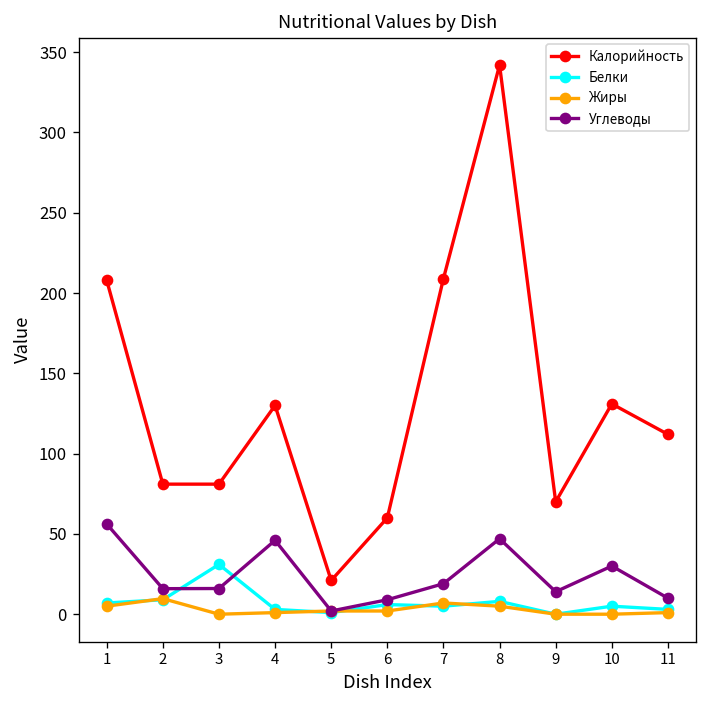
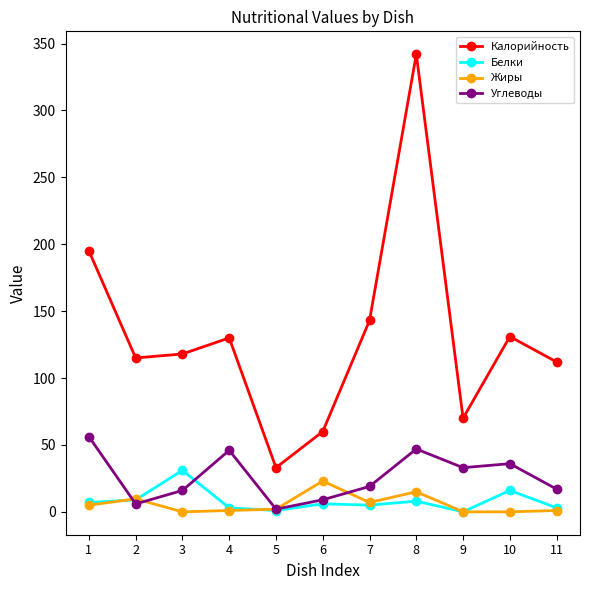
Калорийность, 1: 208 -> 195
Калорийность, 2: 81 -> 115
Углеводы, 2: 16 -> 6
Калорийность, 3: 81 -> 118
Калорийность, 5: 21 -> 33
Жиры, 6: 2 -> 23
Калорийность, 7: 209 -> 143
Жиры, 8: 5 -> 15
Углеводы, 9: 14 -> 33
Белки, 10: 5 -> 16
Углеводы, 10: 30 -> 36
Углеводы, 11: 10 -> 17
